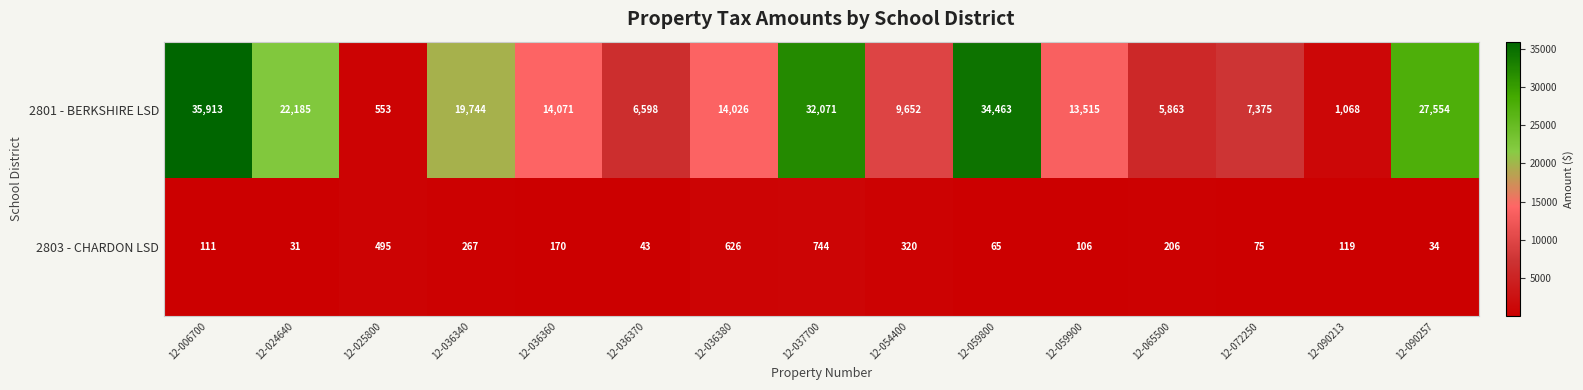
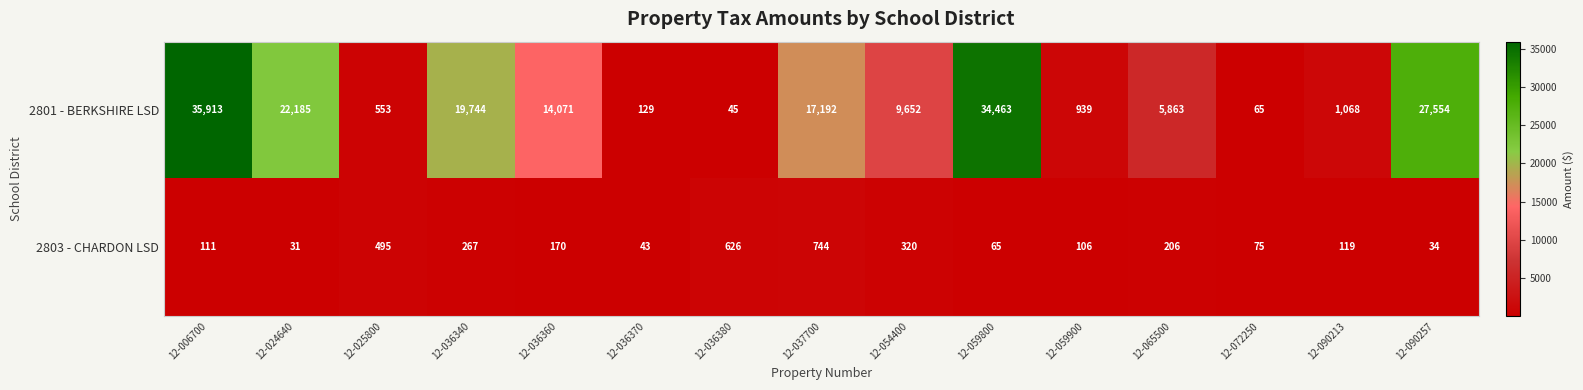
2801 - BERKSHIRE LSD, 12-036370: 6,598 -> 129
2801 - BERKSHIRE LSD, 12-036380: 14,026 -> 45
2801 - BERKSHIRE LSD, 12-037700: 32,071 -> 17,192
2801 - BERKSHIRE LSD, 12-059900: 13,515 -> 939
2801 - BERKSHIRE LSD, 12-072250: 7,375 -> 65
